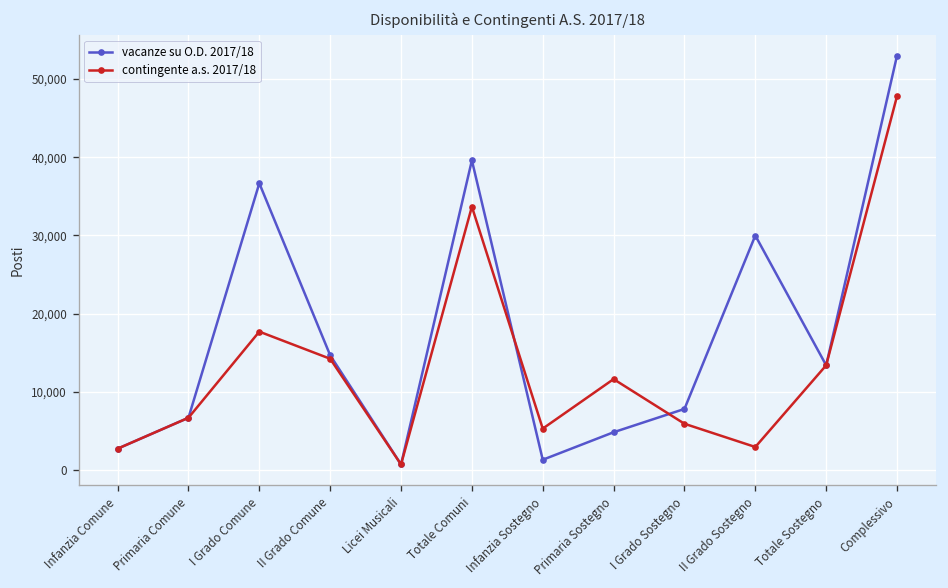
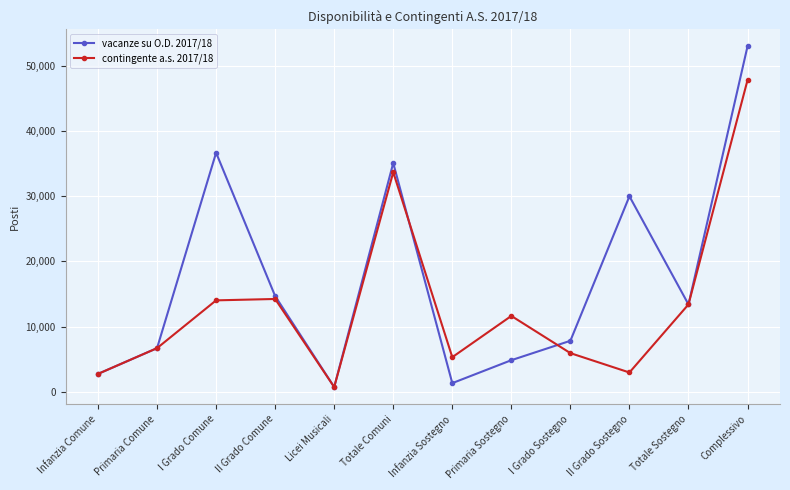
contingente a.s. 2017/18, I Grado Comune: 18,000 -> 14,000
vacanze su O.D. 2017/18, Totale Comuni: 40,000 -> 35,000
